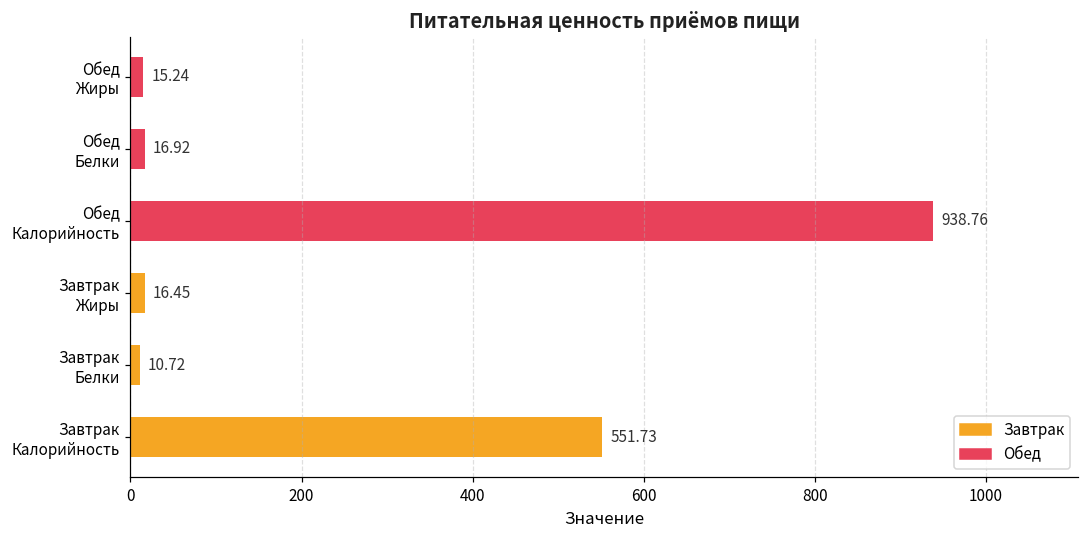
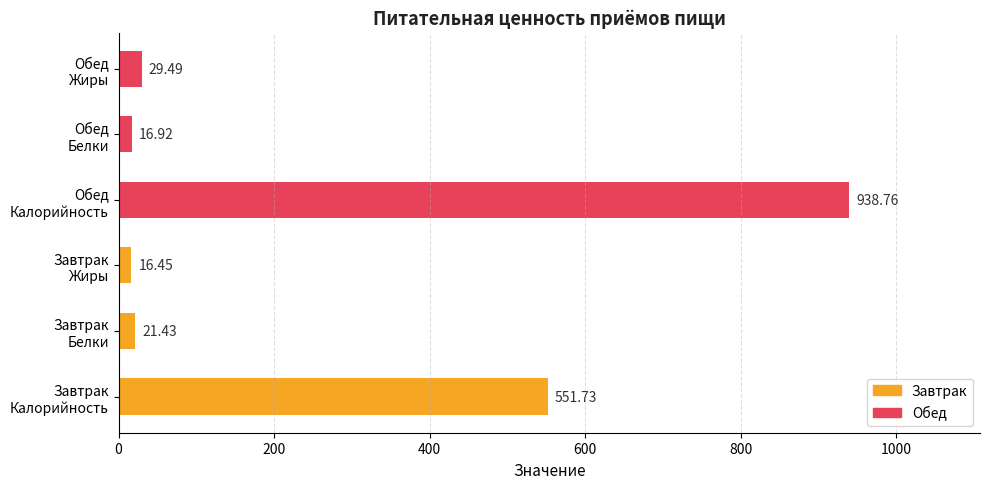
Обед Жиры: 15.24 -> 29.49
Завтрак Белки: 10.72 -> 21.43
